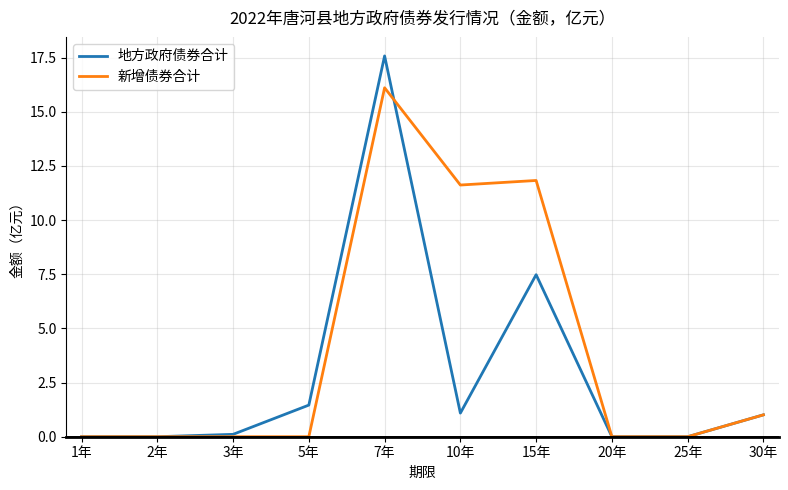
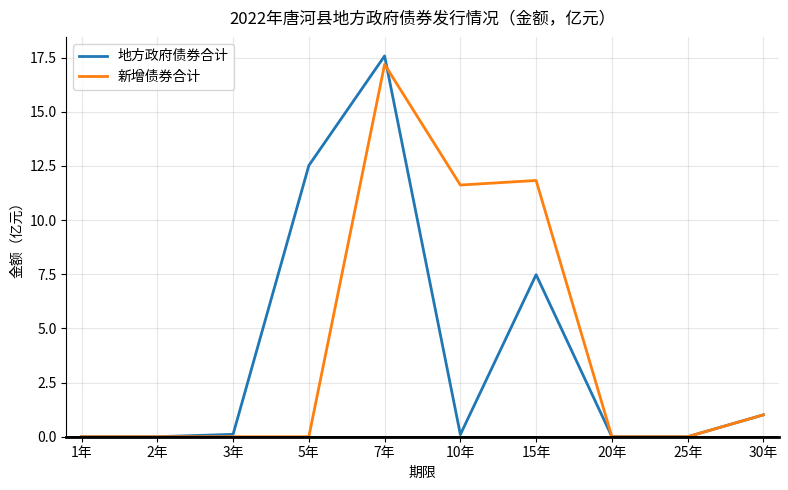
地方政府债券合计, 5年: 1.5 -> 12.5
新增债券合计, 7年: 16.1 -> 17.2
地方政府债券合计, 10年: 1.1 -> 0.1
